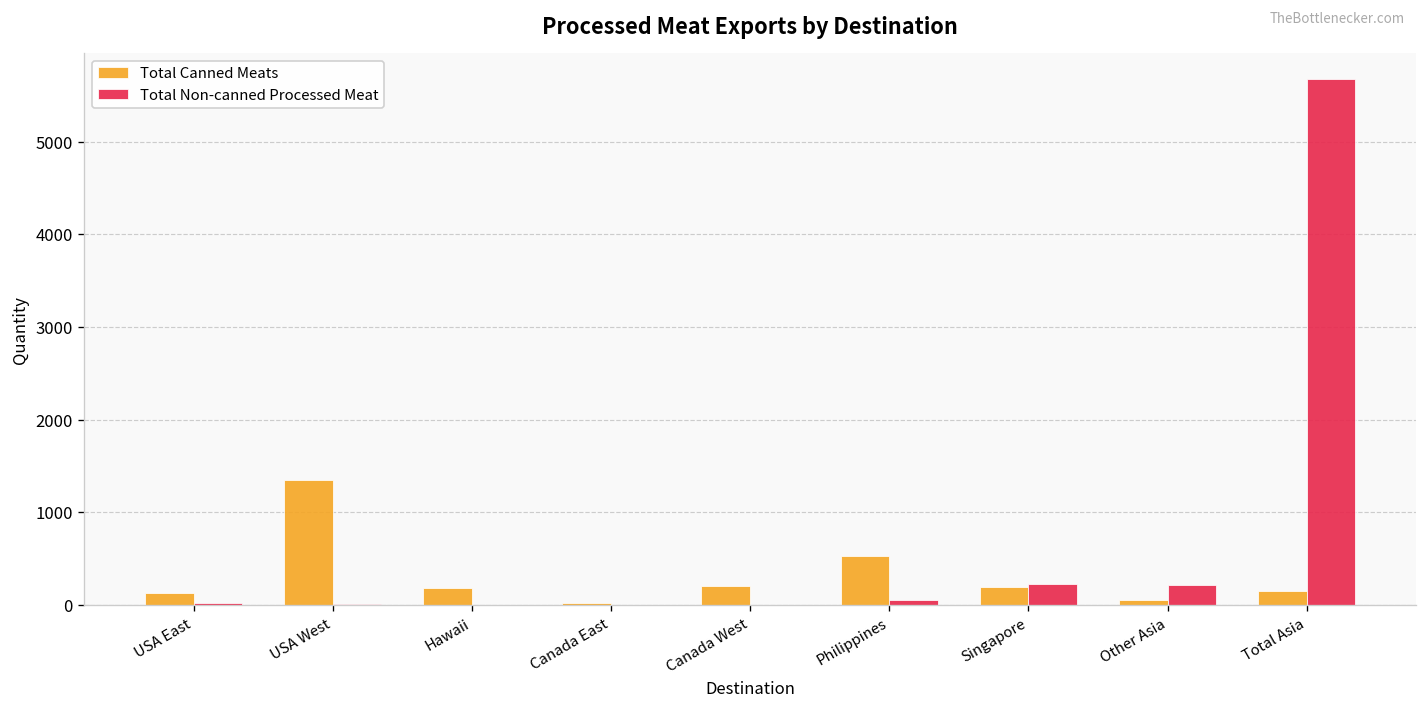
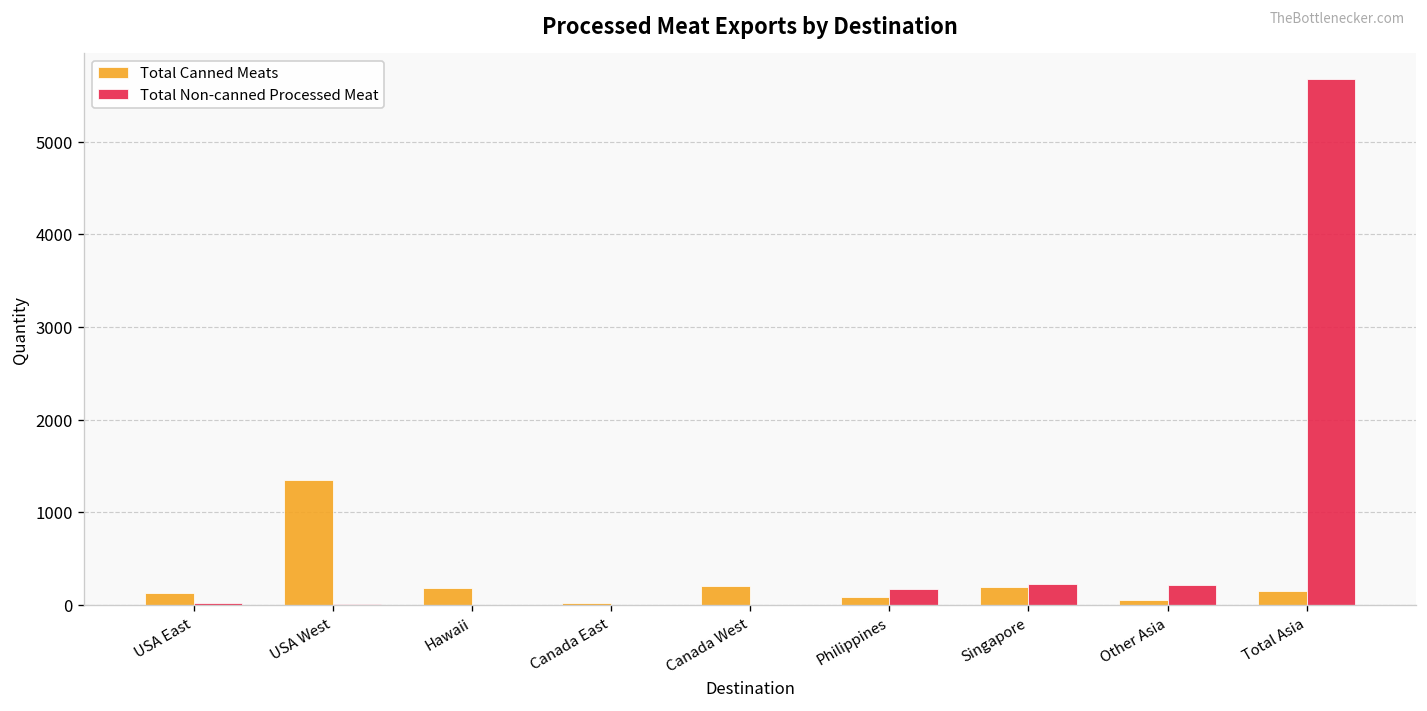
Total Canned Meats, Philippines: 500 -> 100
Total Non-canned Processed Meat, Philippines: 100 -> 200
